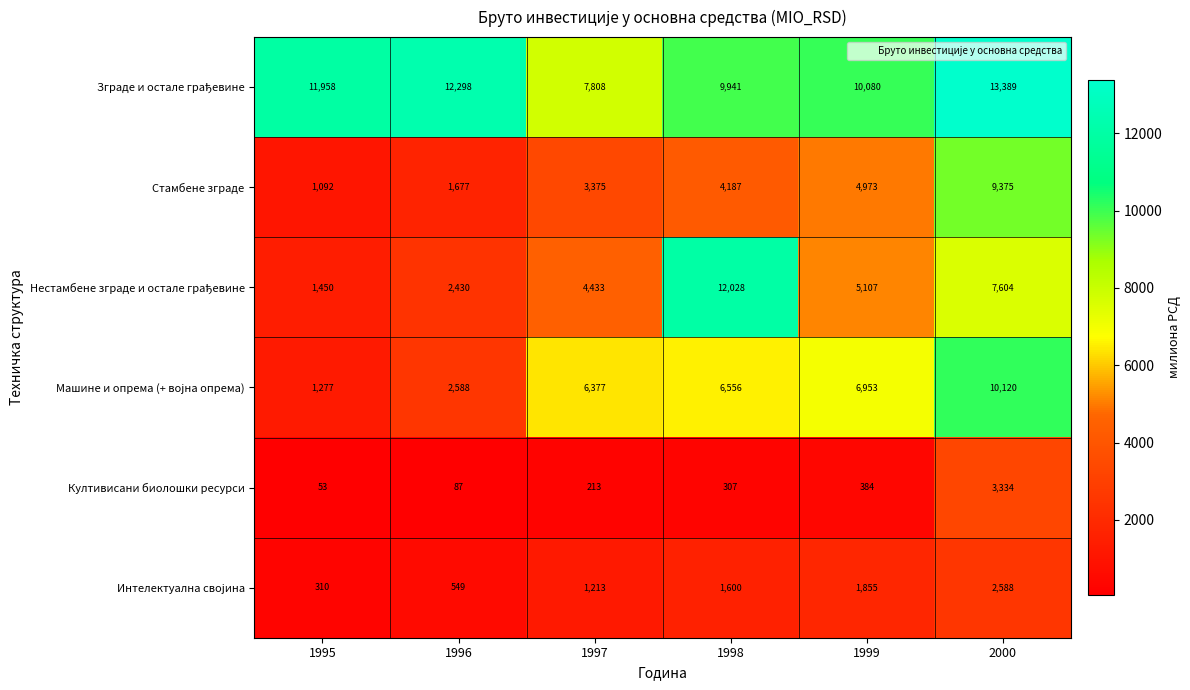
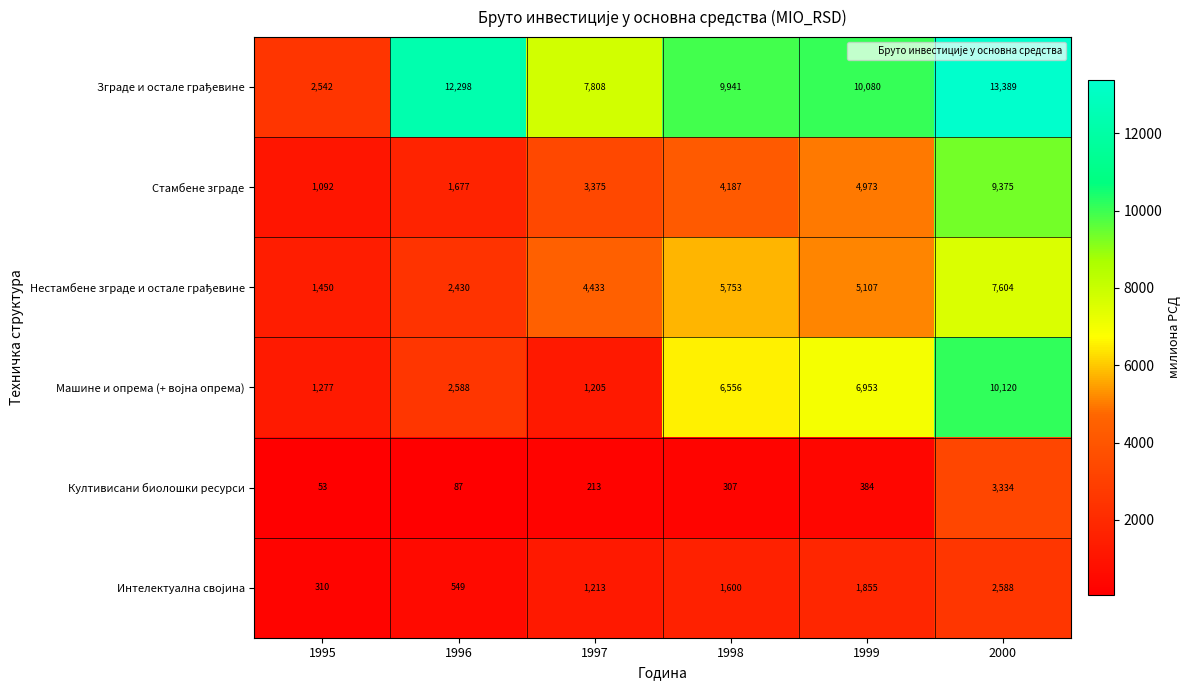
Зграде и остале грађевине, 1995: 11,958 -> 2,542
Нестамбене зграде и остале грађевине, 1998: 12,028 -> 5,753
Машине и опрема (+ војна опрема), 1997: 6,377 -> 1,205
